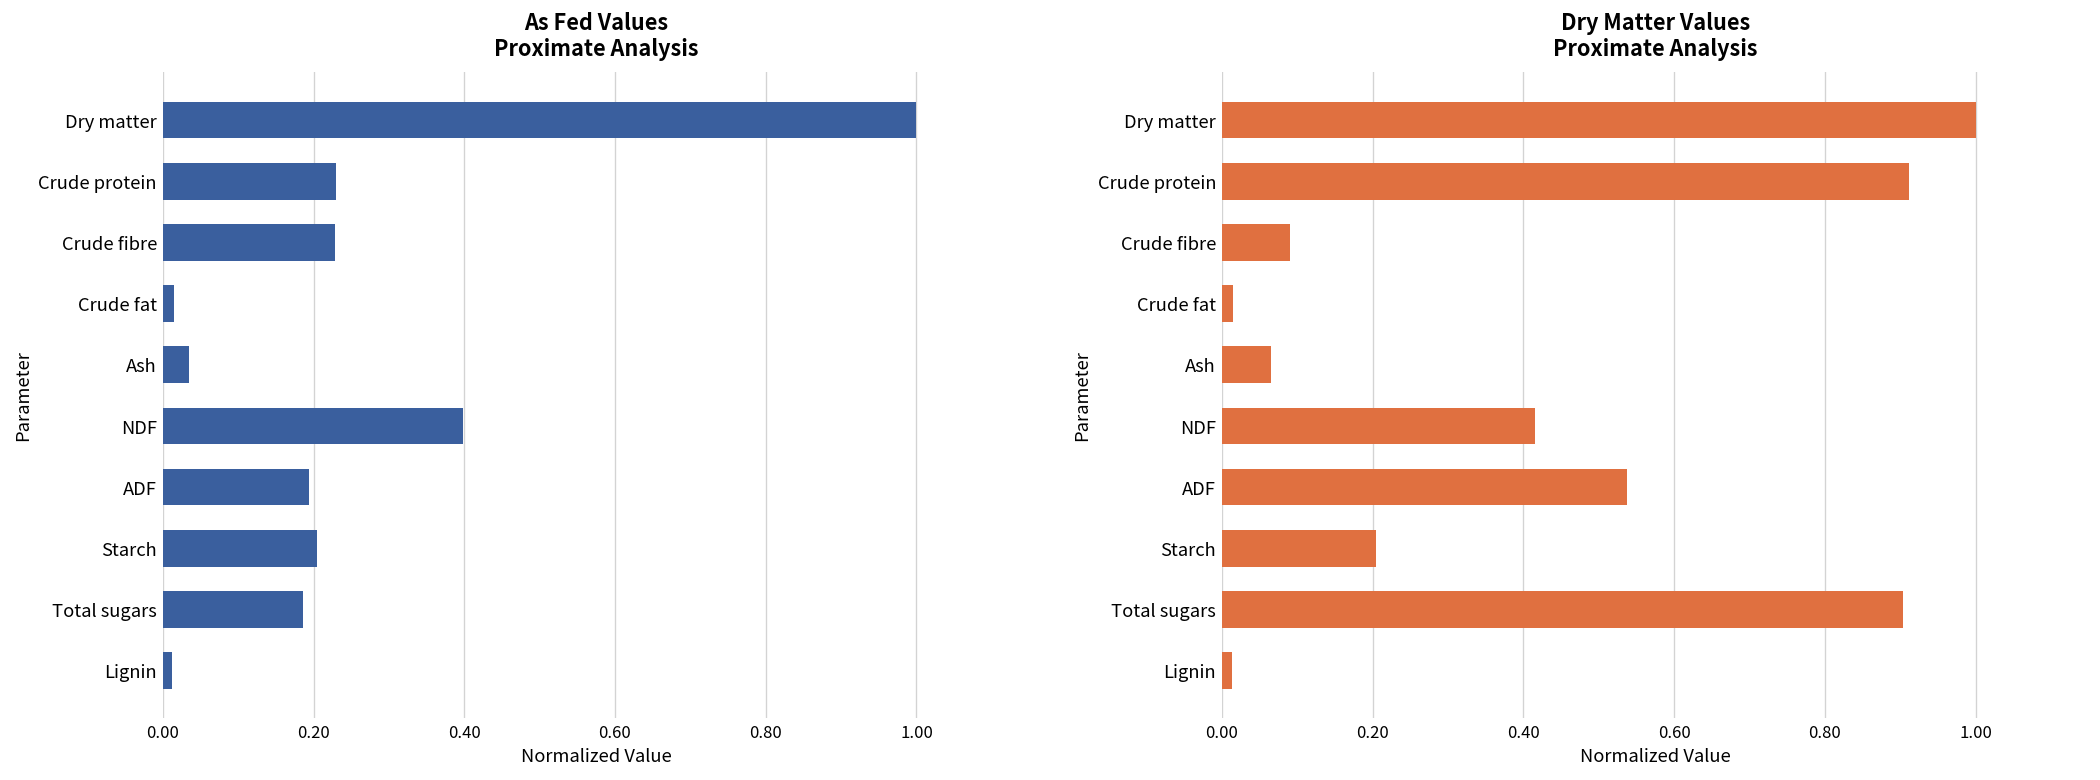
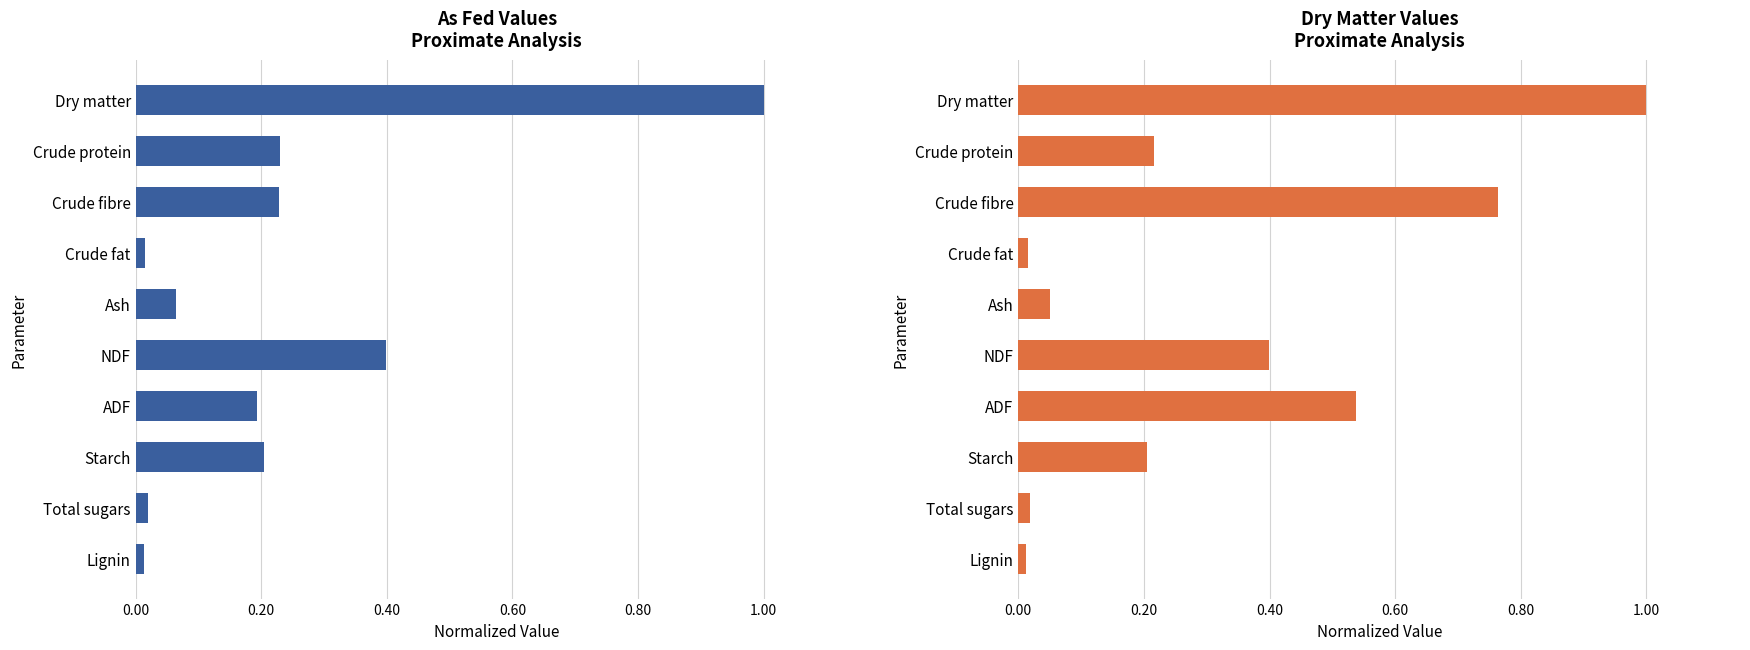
As Fed Values Proximate Analysis, Ash: 0.04 -> 0.06
As Fed Values Proximate Analysis, Total sugars: 0.19 -> 0.02
Dry Matter Values Proximate Analysis, Crude protein: 0.91 -> 0.22
Dry Matter Values Proximate Analysis, Crude fibre: 0.09 -> 0.76
Dry Matter Values Proximate Analysis, Ash: 0.07 -> 0.05
Dry Matter Values Proximate Analysis, NDF: 0.42 -> 0.40
Dry Matter Values Proximate Analysis, Total sugars: 0.90 -> 0.02
